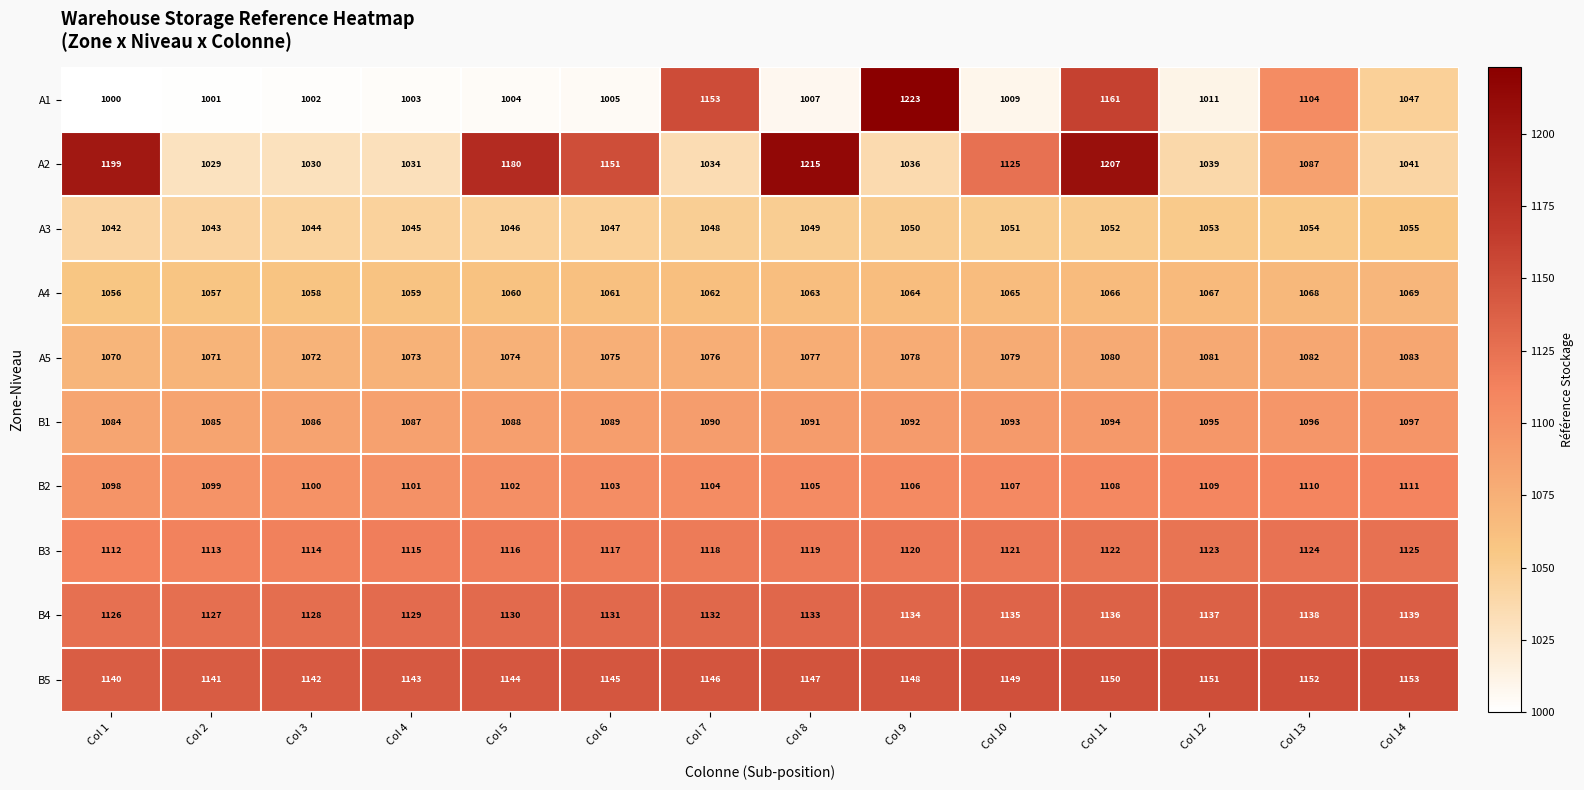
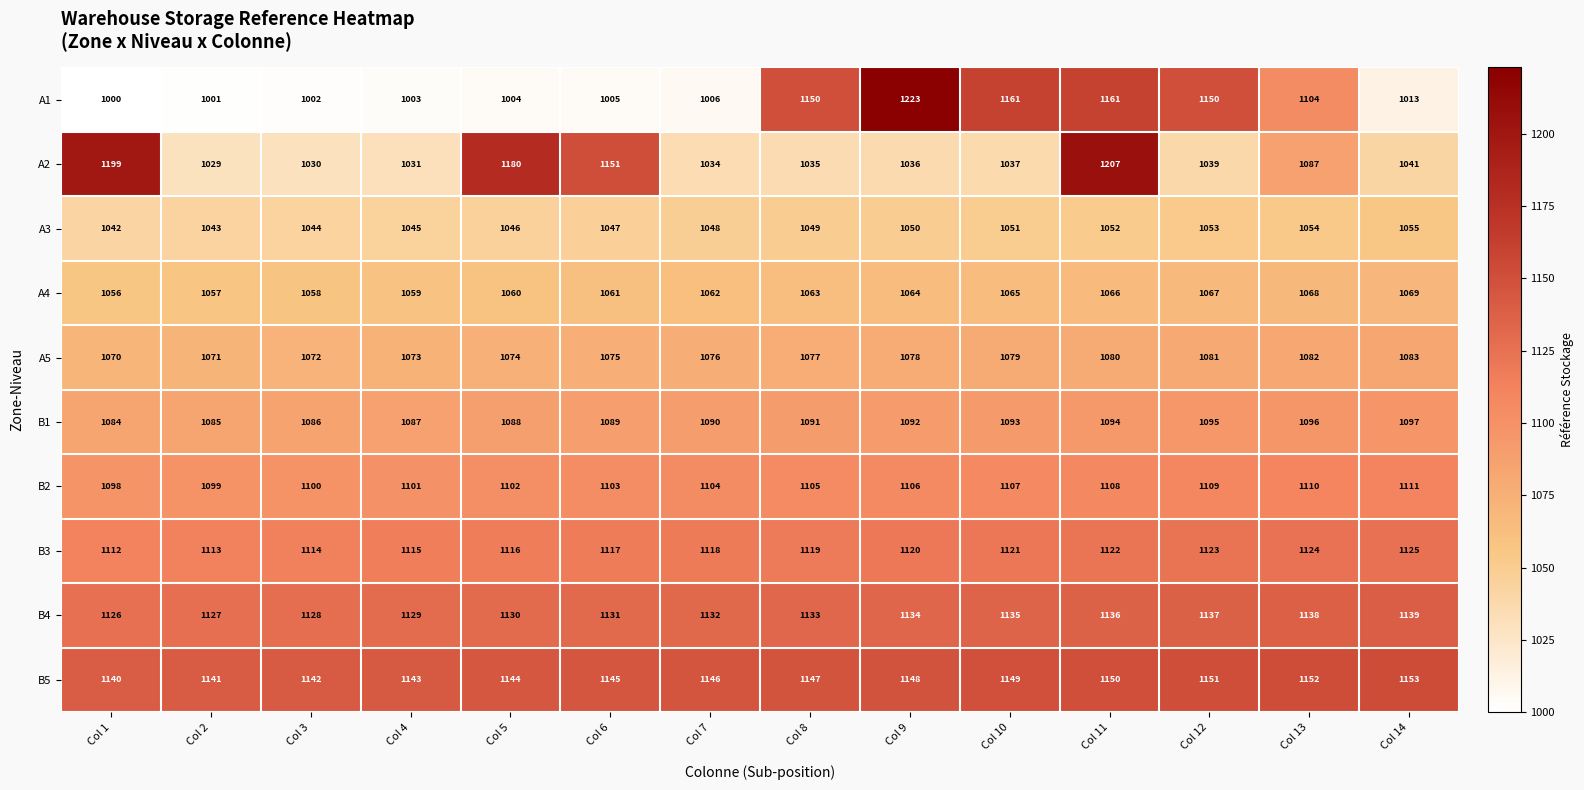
A1, Col 7: 1153 -> 1006
A1, Col 8: 1007 -> 1150
A1, Col 10: 1009 -> 1161
A1, Col 12: 1011 -> 1150
A1, Col 14: 1047 -> 1013
A2, Col 8: 1215 -> 1035
A2, Col 10: 1125 -> 1037
